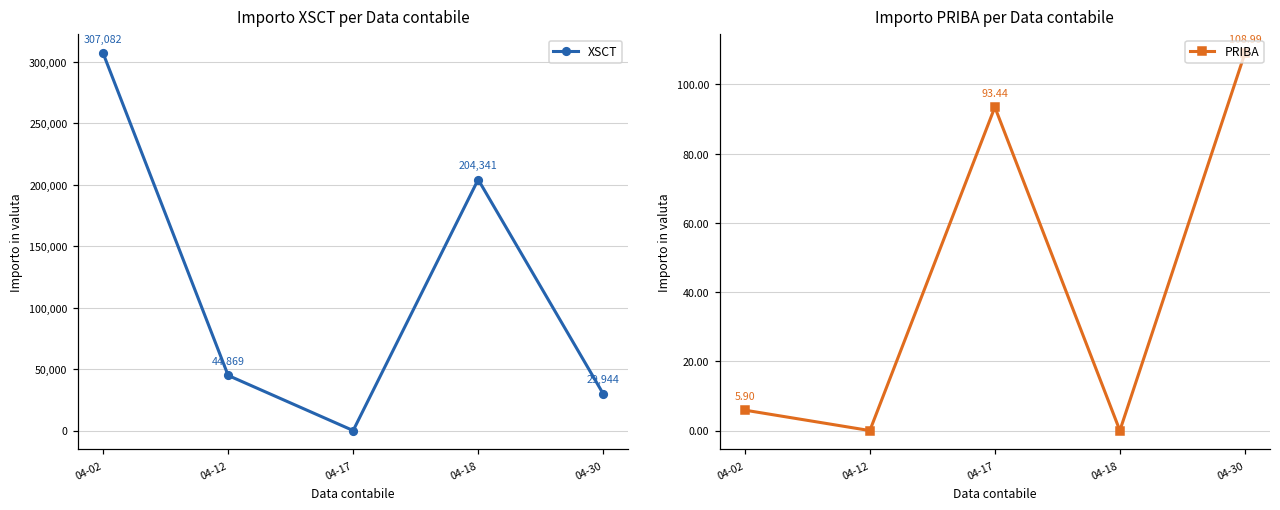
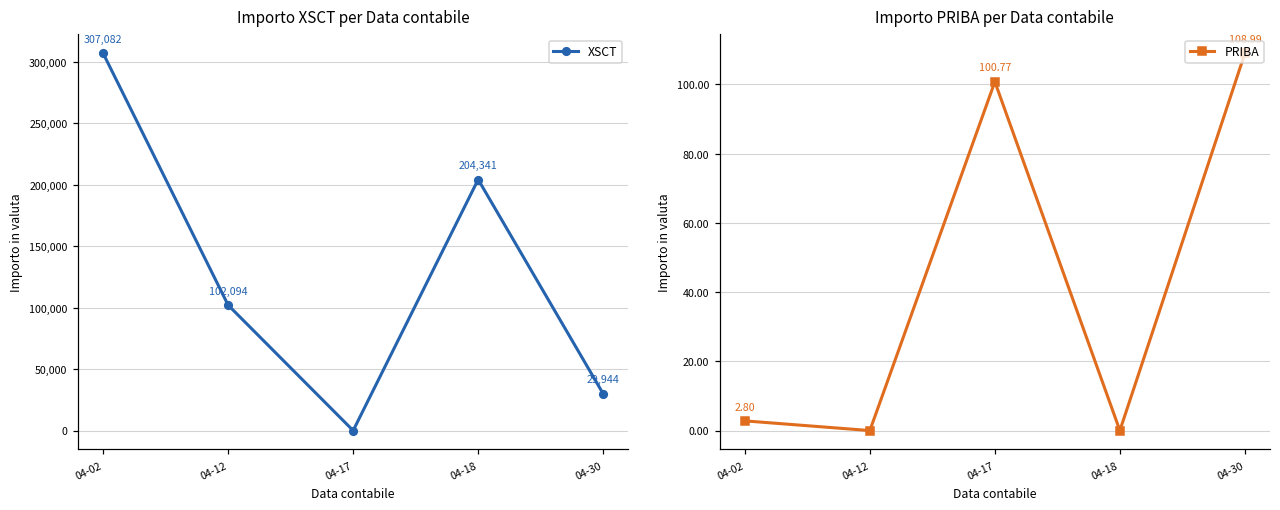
Importo XSCT per Data contabile, 04-12: 44,869 -> 102,094
Importo PRIBA per Data contabile, 04-02: 5.90 -> 2.80
Importo PRIBA per Data contabile, 04-17: 93.44 -> 100.77
